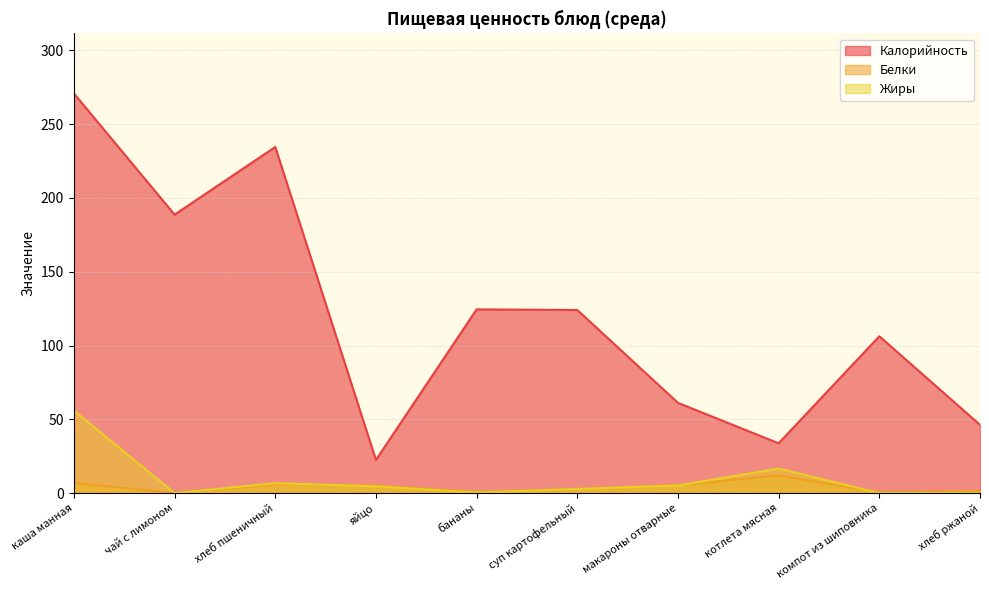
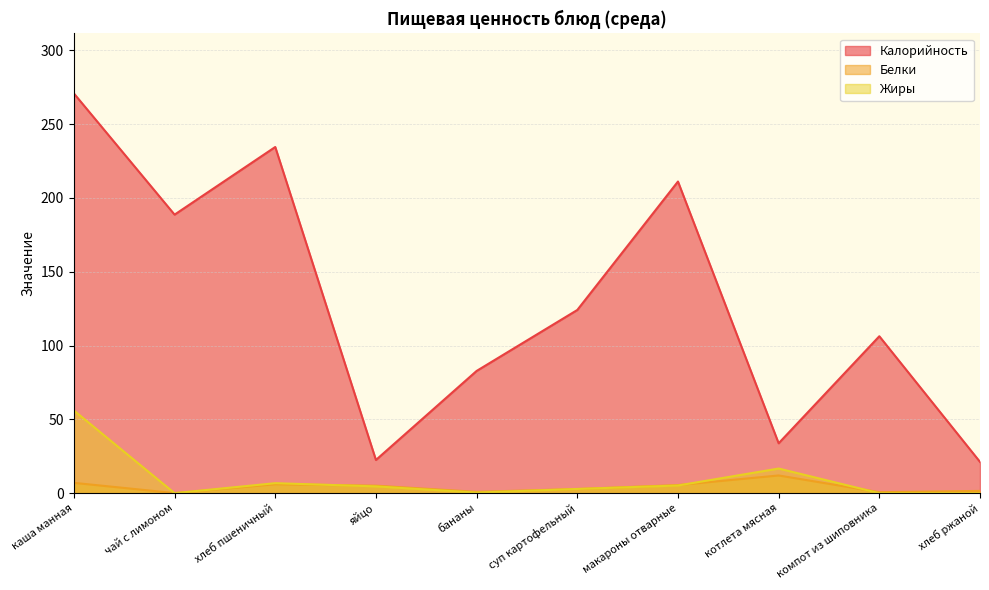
Калорийность, бананы: 125 -> 83
Калорийность, макароны отварные: 61 -> 211
Калорийность, хлеб ржаной: 46 -> 21
